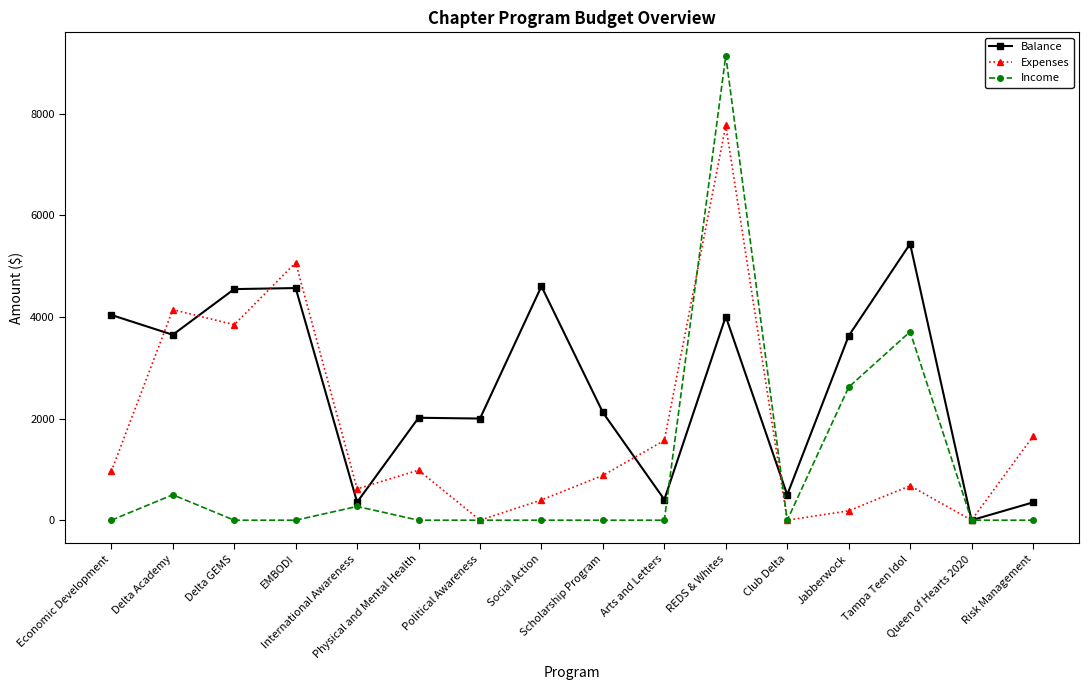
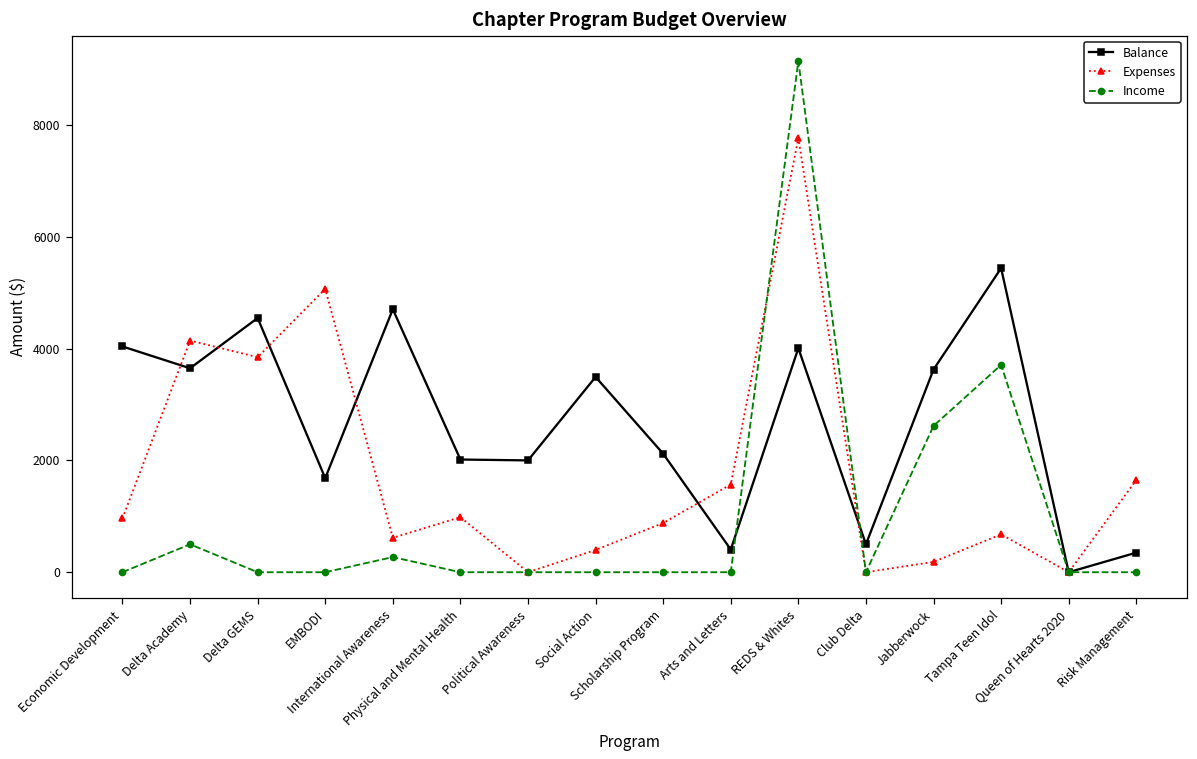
Balance, EMBODI: 4600 -> 1700
Balance, International Awareness: 400 -> 4700
Balance, Social Action: 4600 -> 3500
